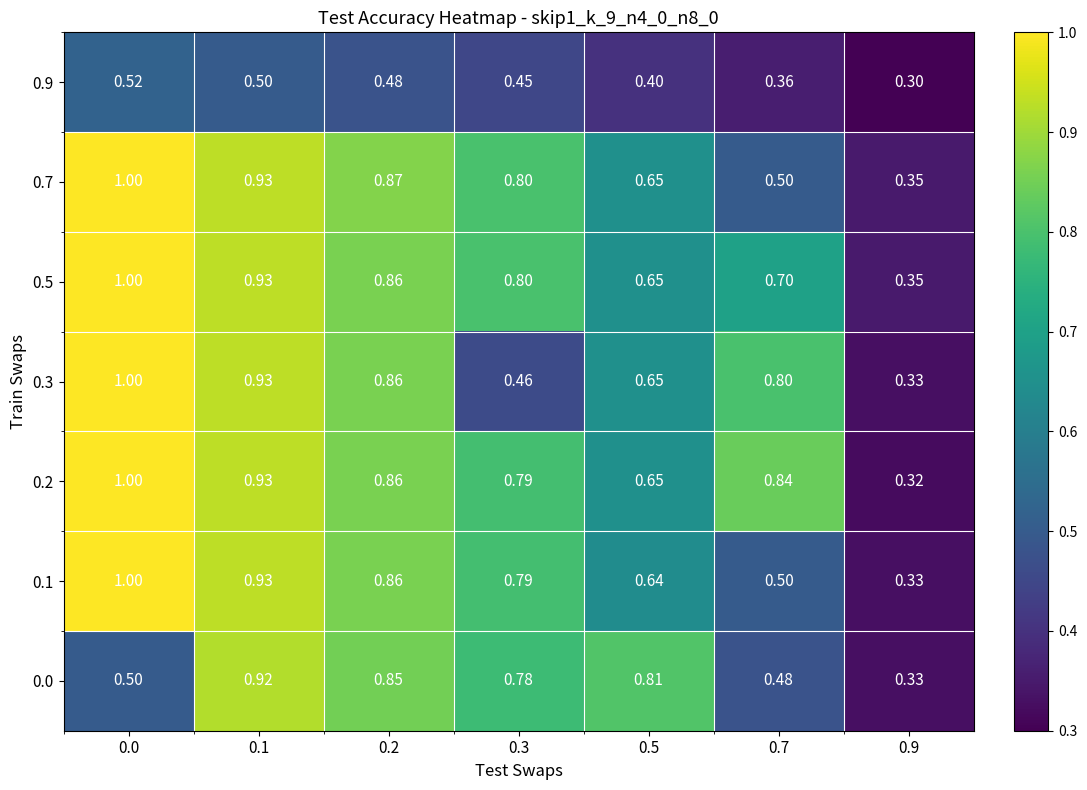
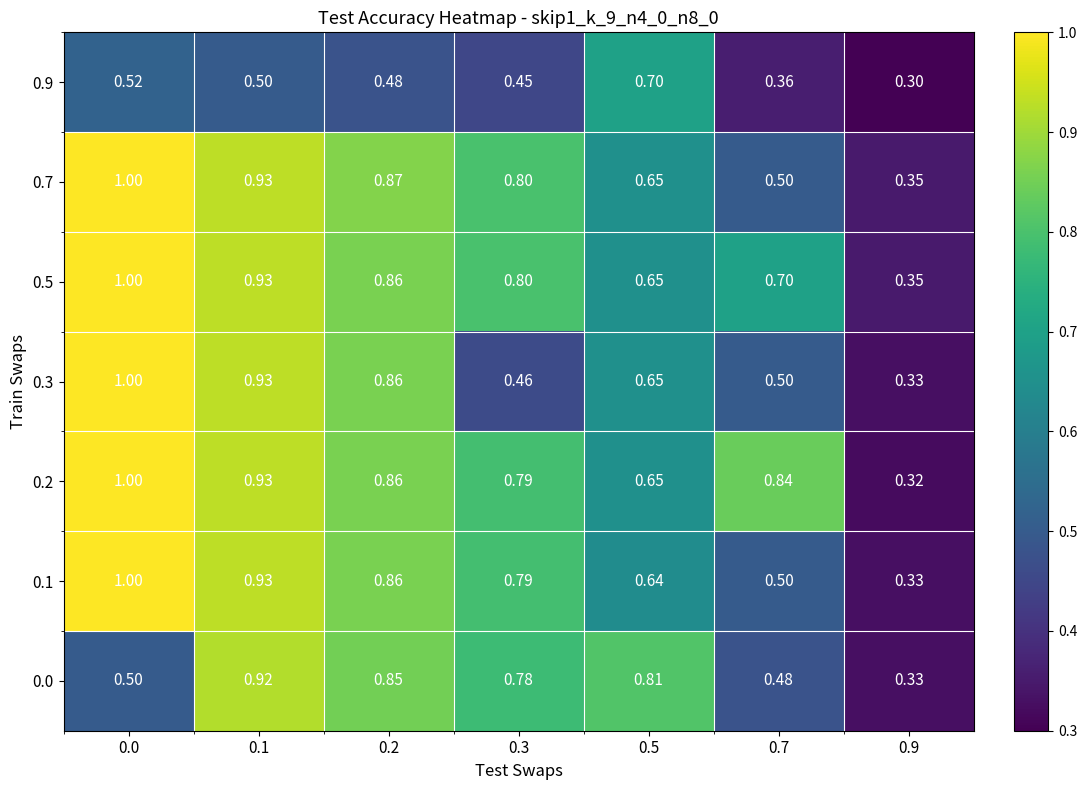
0.9, 0.5: 0.40 -> 0.70
0.3, 0.7: 0.80 -> 0.50
